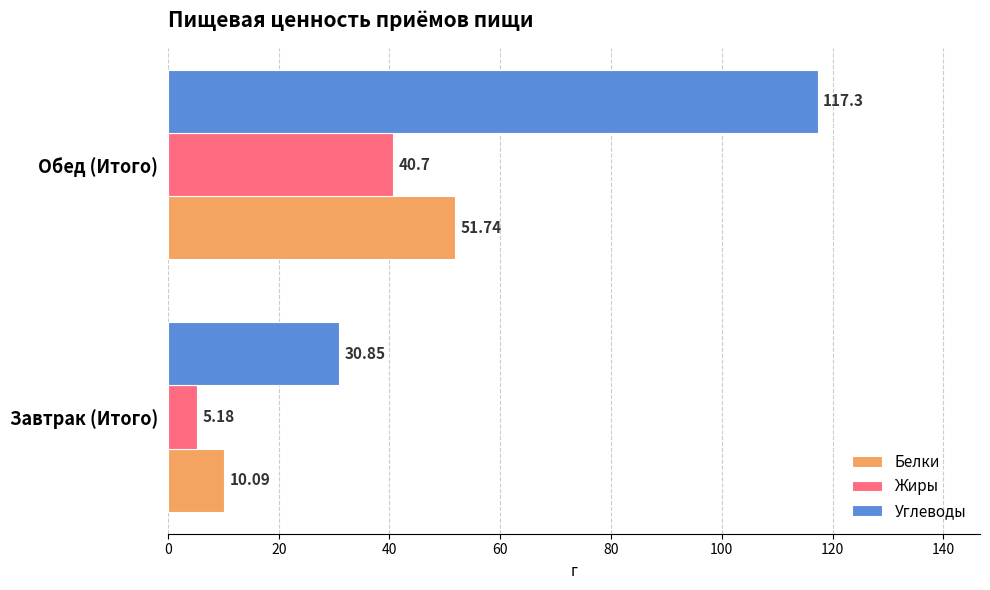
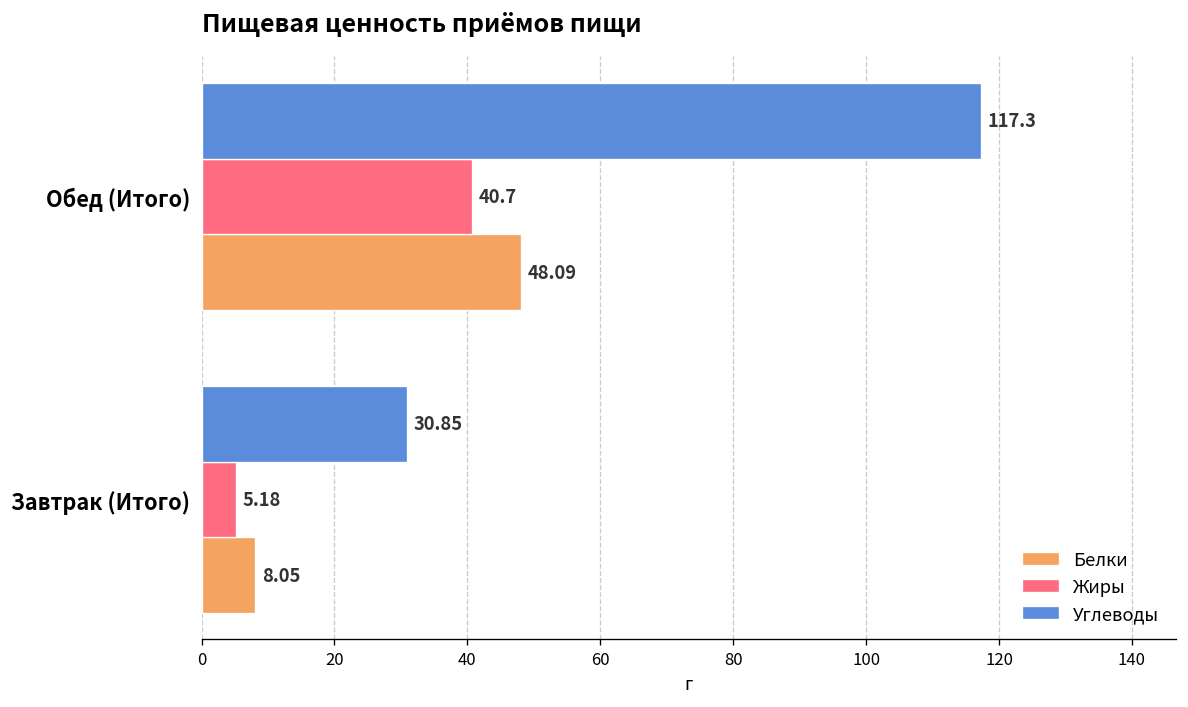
Белки, Обед (Итого): 51.74 -> 48.09
Белки, Завтрак (Итого): 10.09 -> 8.05
